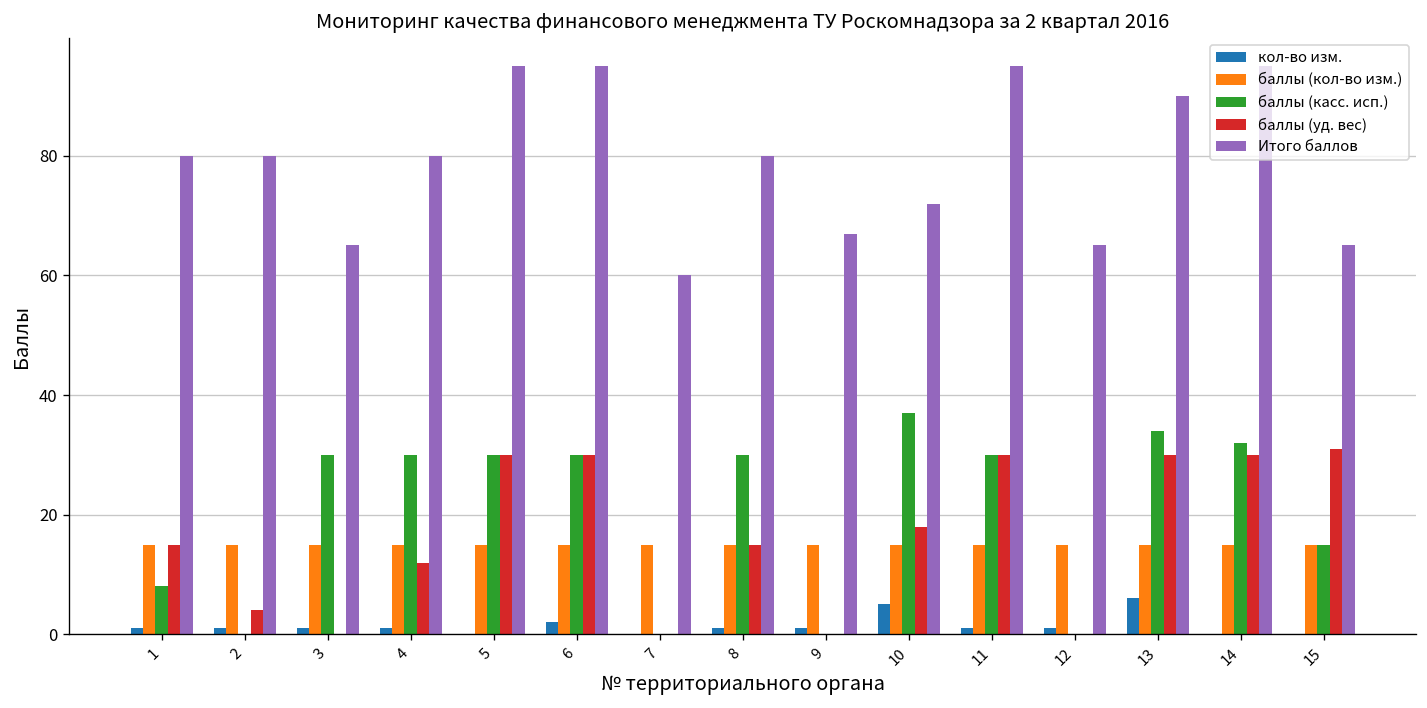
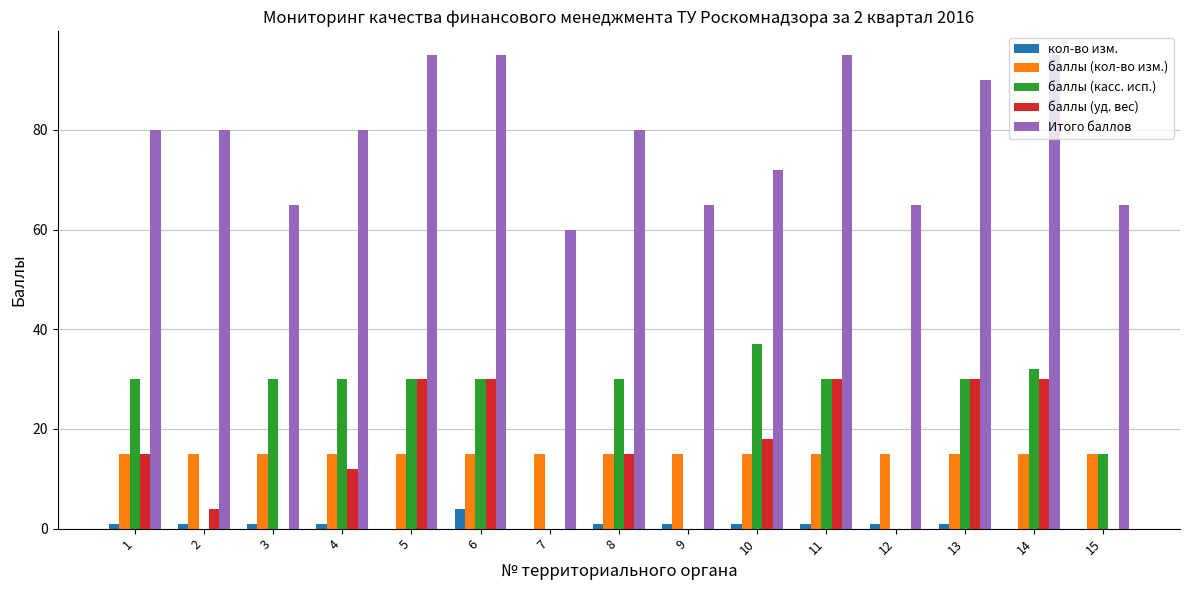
баллы (касс. исп.), 1: 8 -> 30
кол-во изм., 6: 2 -> 4
Итого баллов, 9: 67 -> 65
кол-во изм., 10: 5 -> 1
кол-во изм., 13: 6 -> 1
баллы (касс. исп.), 13: 34 -> 30
баллы (уд. вес), 15: 31 -> 0
